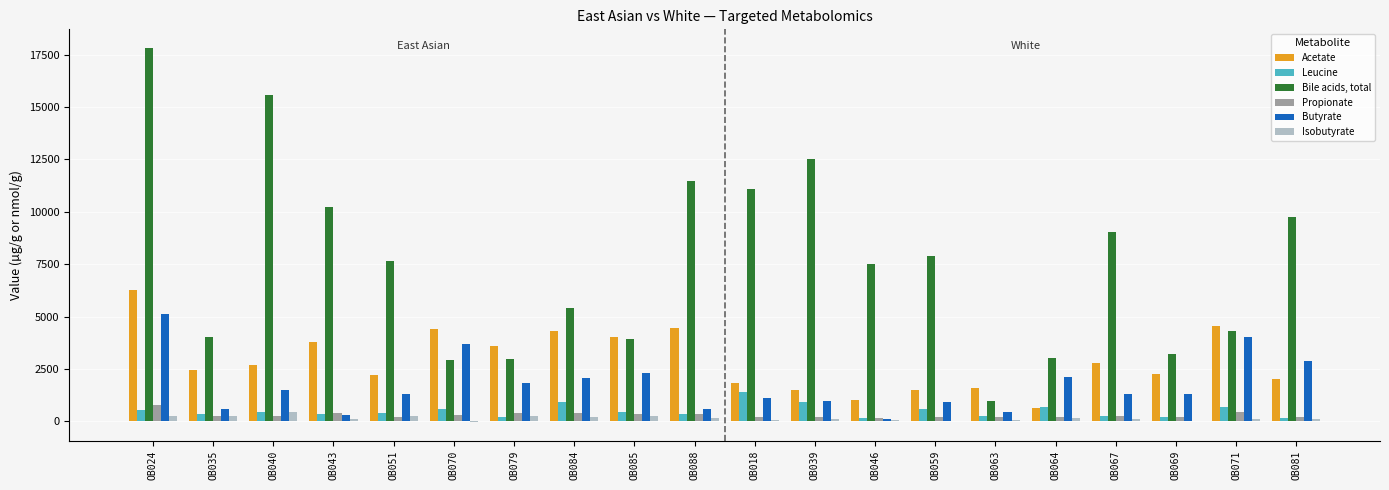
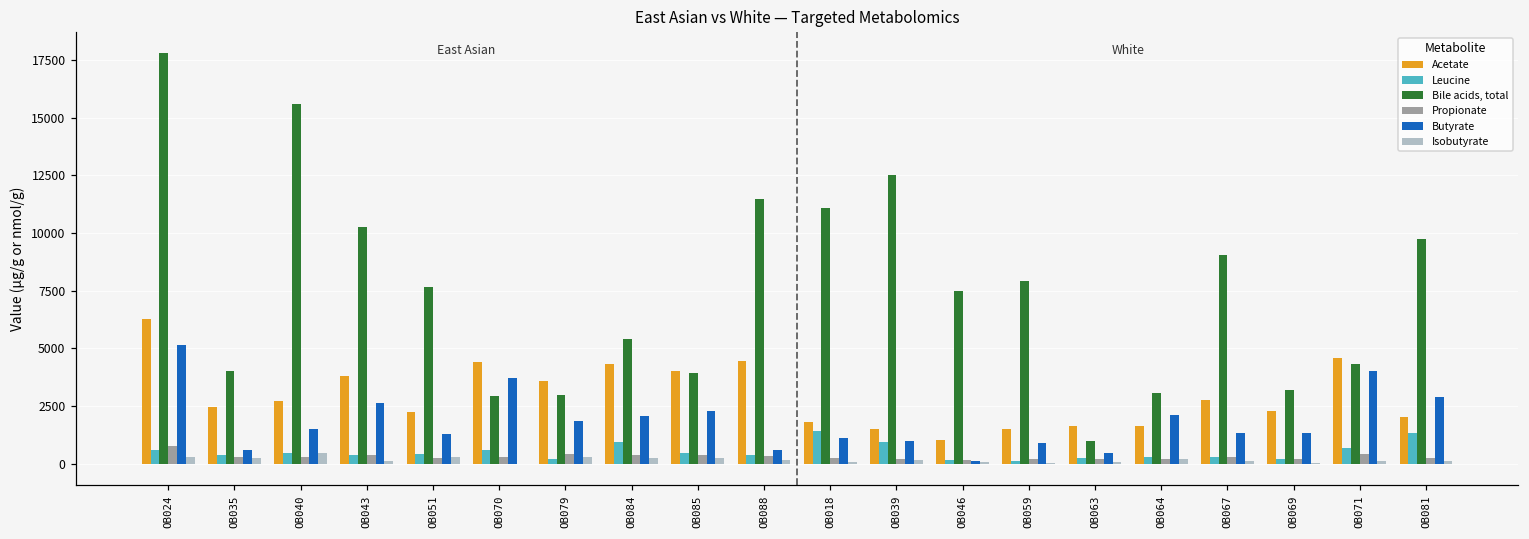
Butyrate, OB043: 300 -> 2600
Leucine, OB059: 600 -> 100
Acetate, OB064: 700 -> 1600
Leucine, OB064: 700 -> 300
Leucine, OB081: 200 -> 1300
